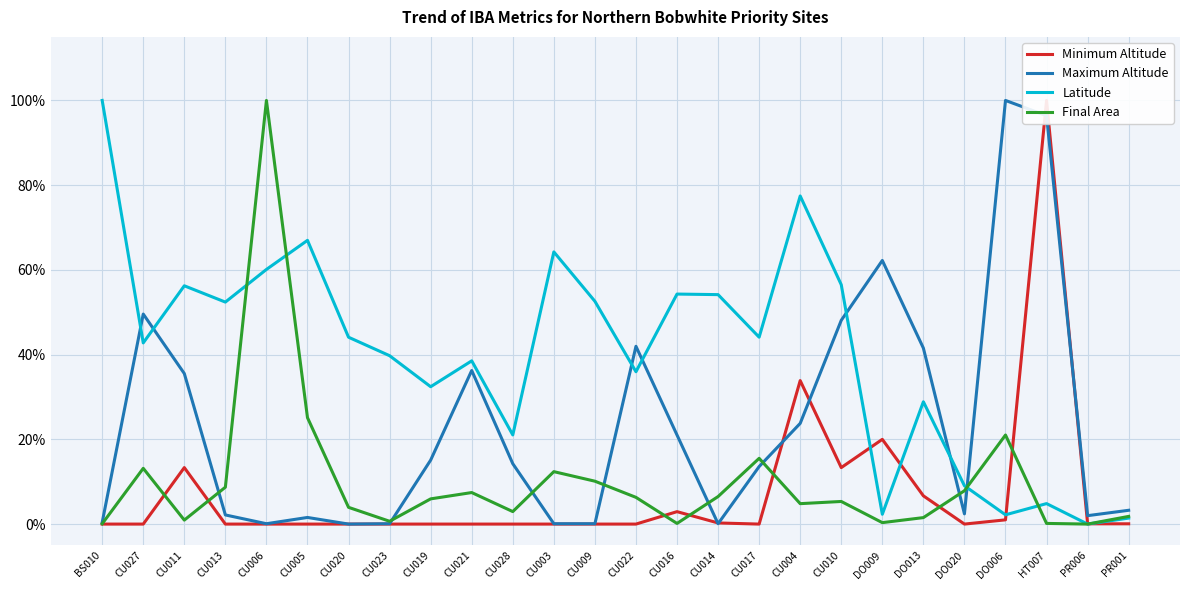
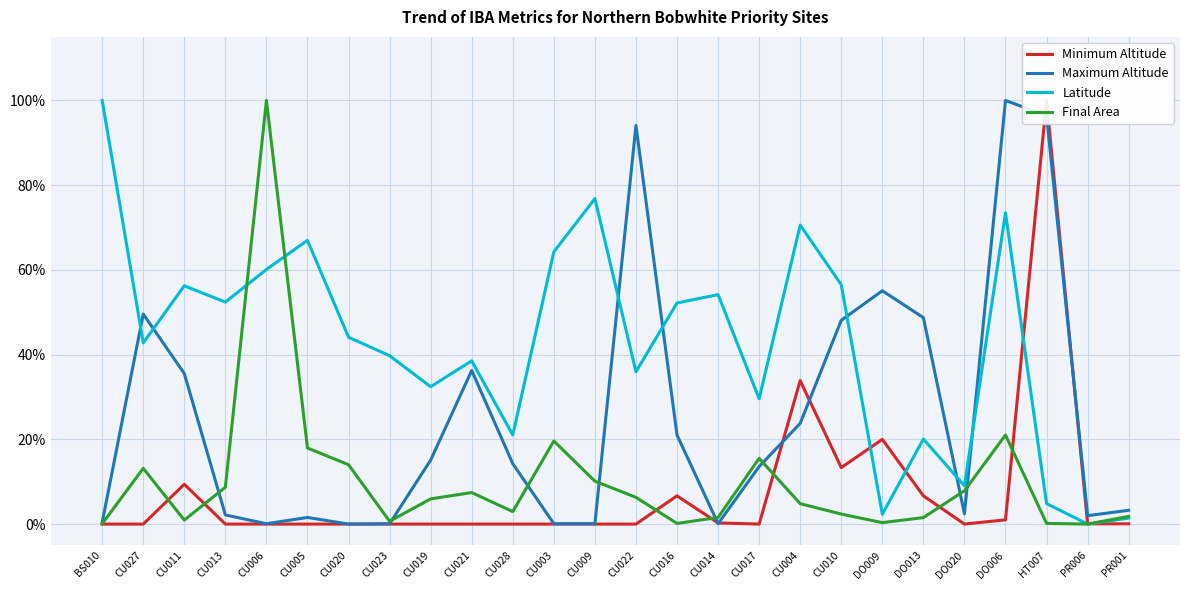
Minimum Altitude, CU011: 13% -> 9%
Final Area, CU005: 25% -> 18%
Final Area, CU020: 4% -> 14%
Final Area, CU003: 12% -> 20%
Latitude, CU009: 53% -> 77%
Maximum Altitude, CU022: 42% -> 94%
Minimum Altitude, CU016: 3% -> 7%
Latitude, CU016: 54% -> 52%
Final Area, CU014: 6% -> 2%
Latitude, CU017: 44% -> 30%
Latitude, CU004: 77% -> 71%
Final Area, CU010: 5% -> 2%
Maximum Altitude, DO009: 62% -> 55%
Maximum Altitude, DO013: 42% -> 49%
Latitude, DO013: 29% -> 20%
Latitude, DO006: 2% -> 73%
